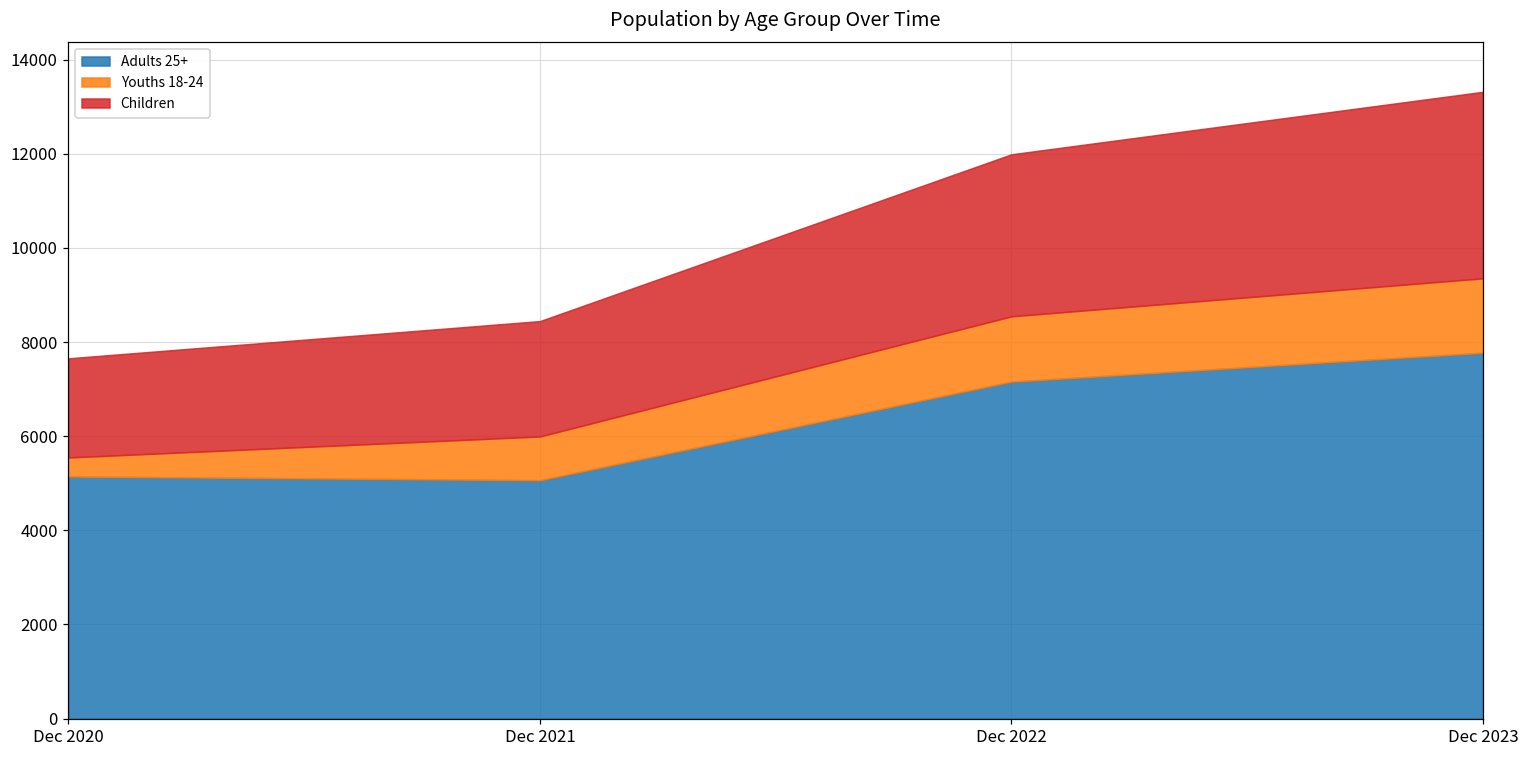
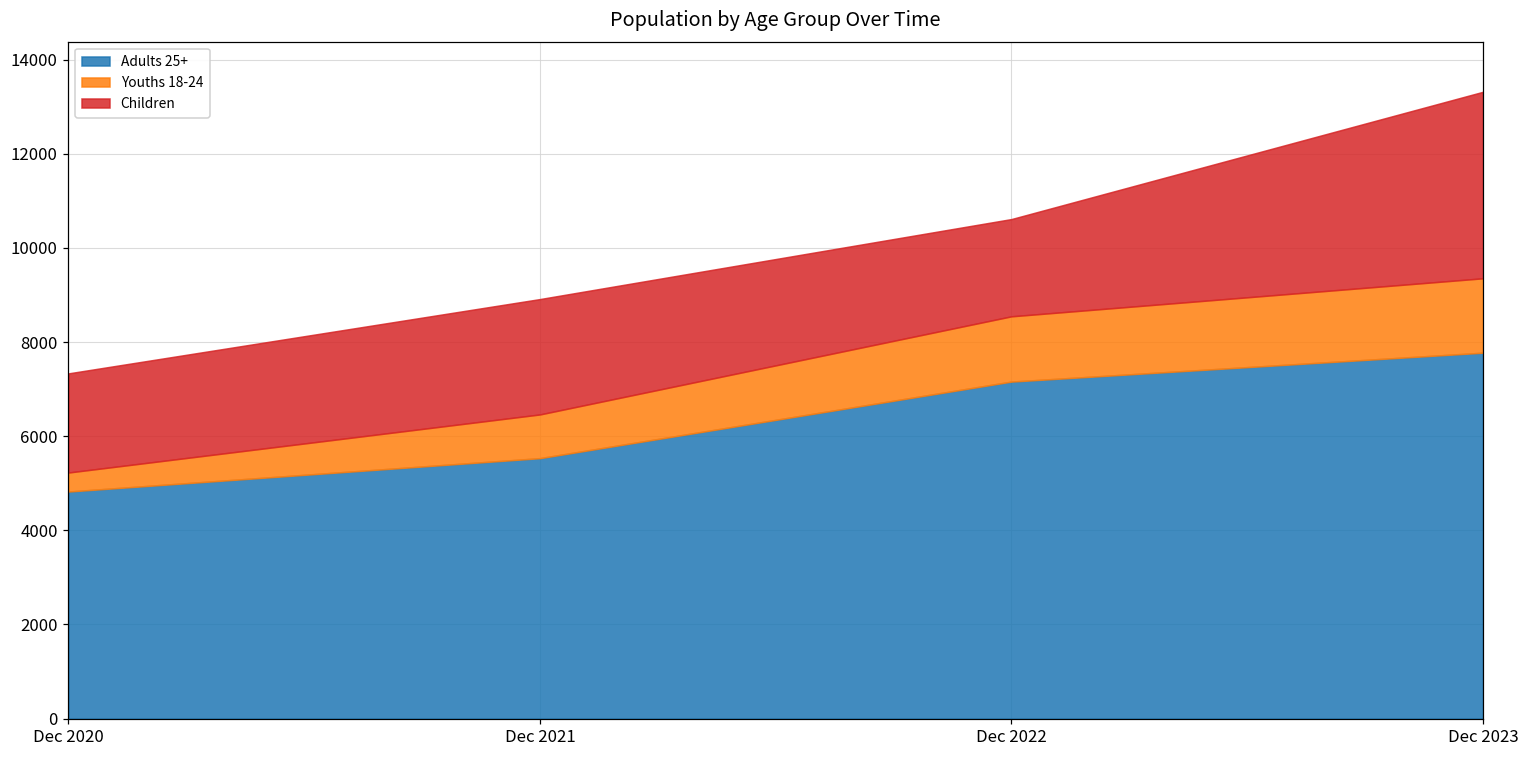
Adults 25+, Dec 2020: 5100 -> 4800
Adults 25+, Dec 2021: 5100 -> 5500
Children, Dec 2022: 3400 -> 2100
